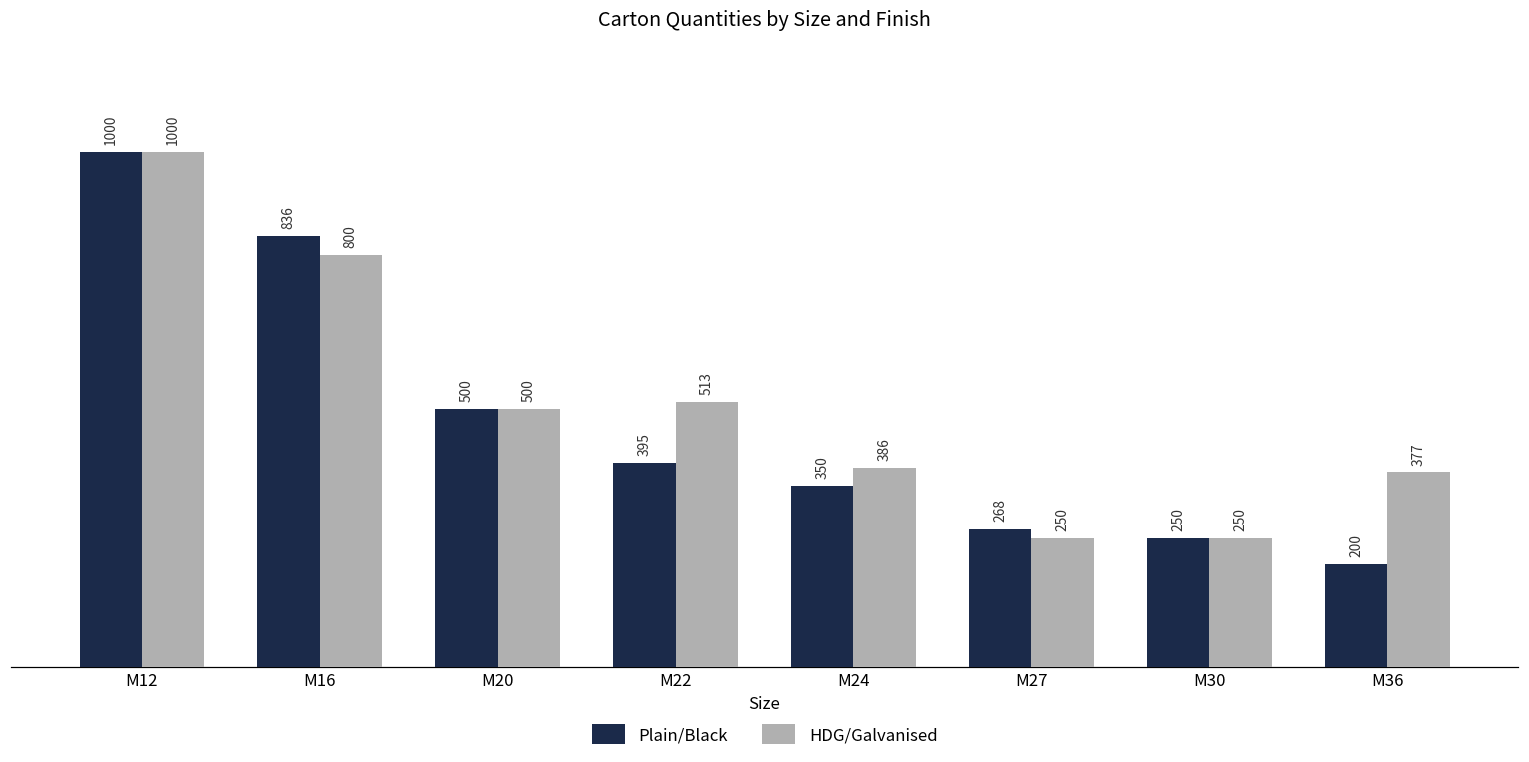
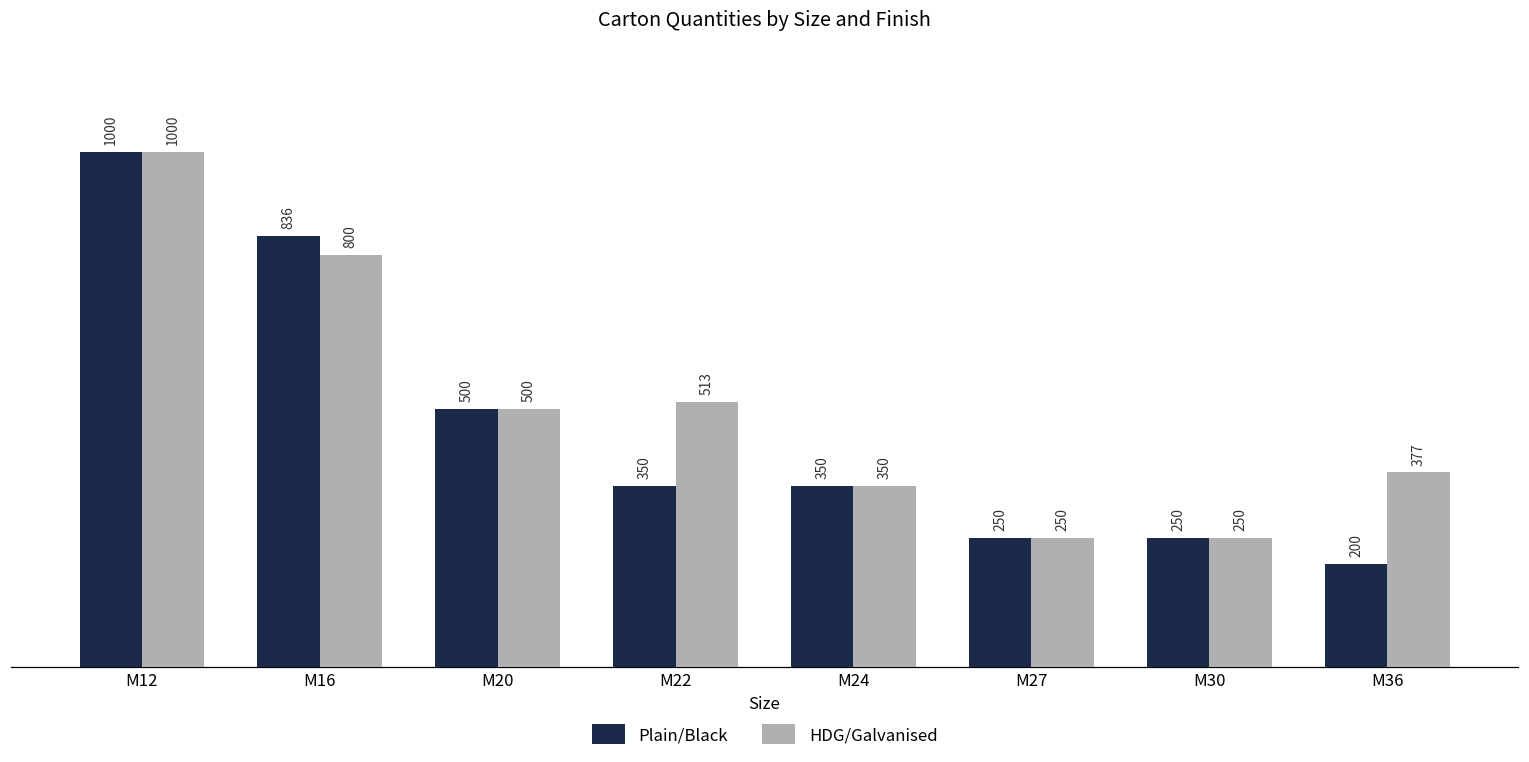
Plain/Black, M22: 395 -> 350
HDG/Galvanised, M24: 386 -> 350
Plain/Black, M27: 268 -> 250
